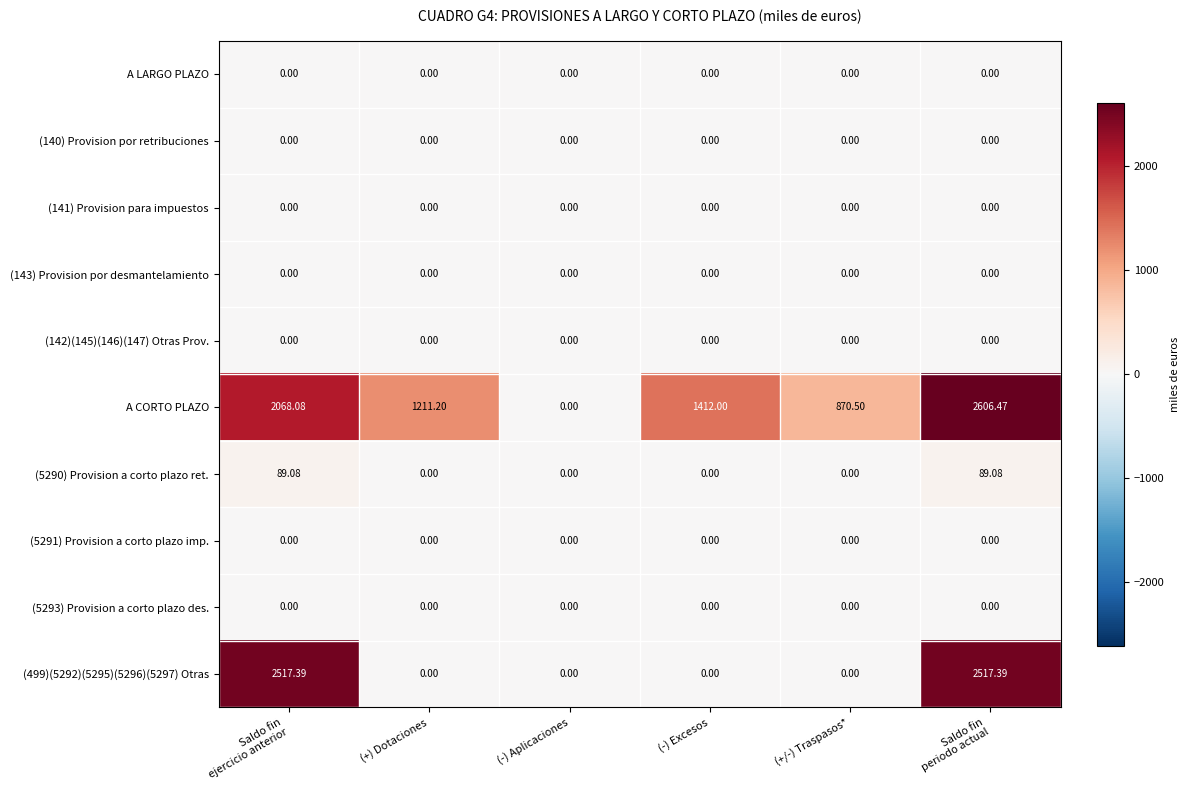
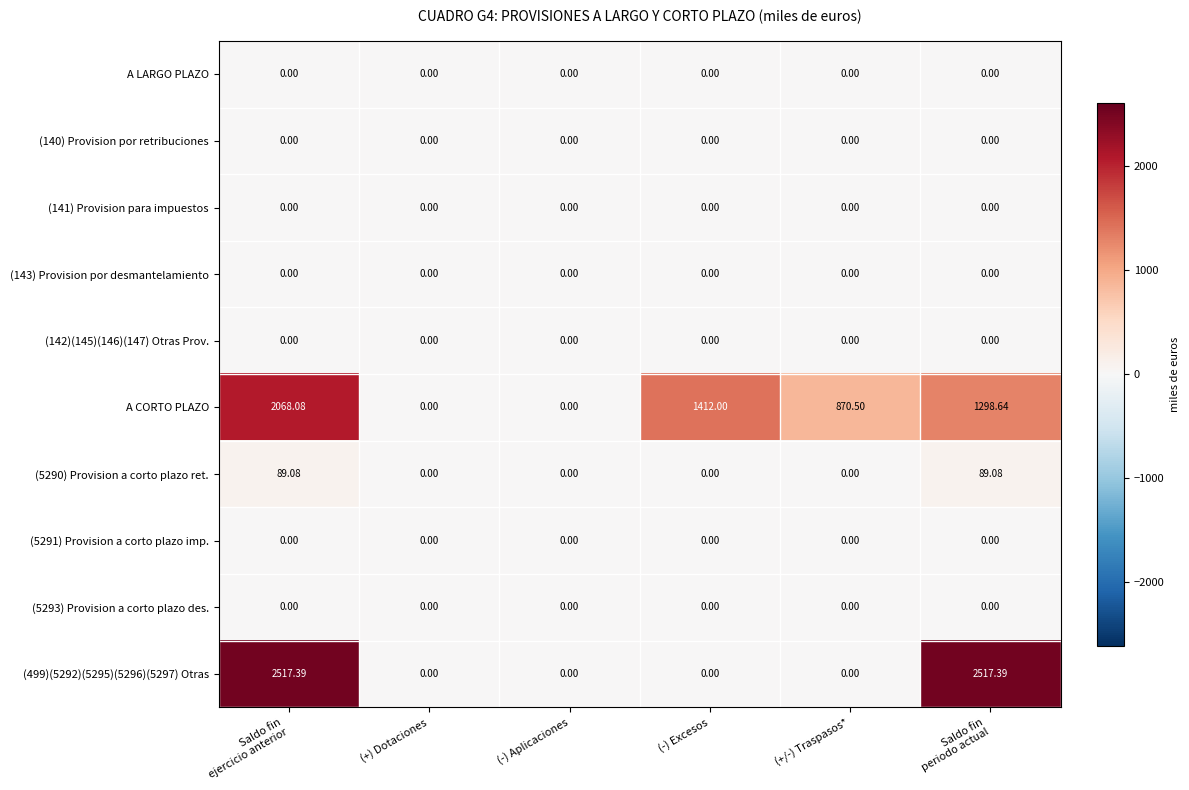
A CORTO PLAZO, (+) Dotaciones: 1211.20 -> 0.00
A CORTO PLAZO, Saldo fin periodo actual: 2606.47 -> 1298.64
